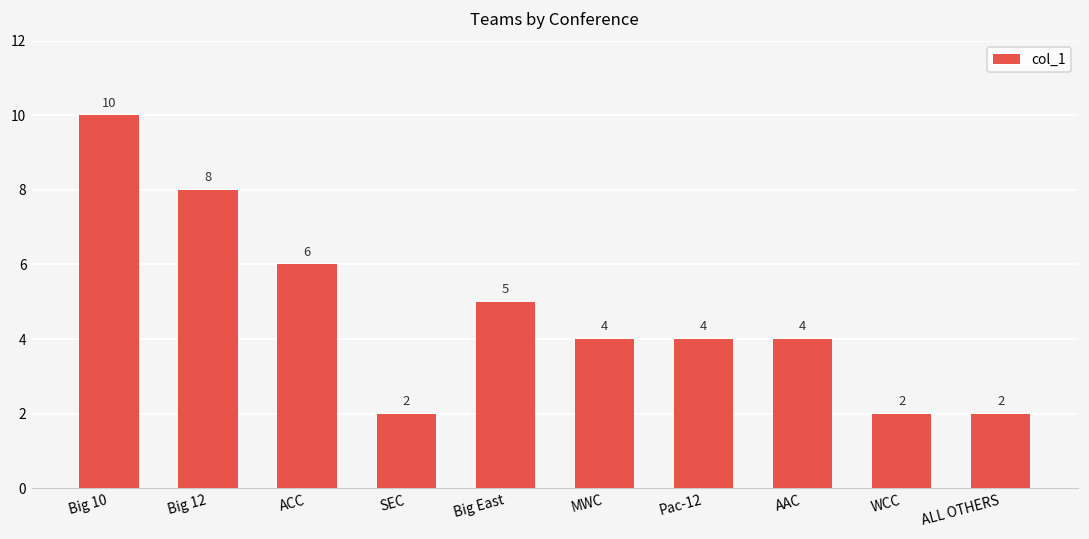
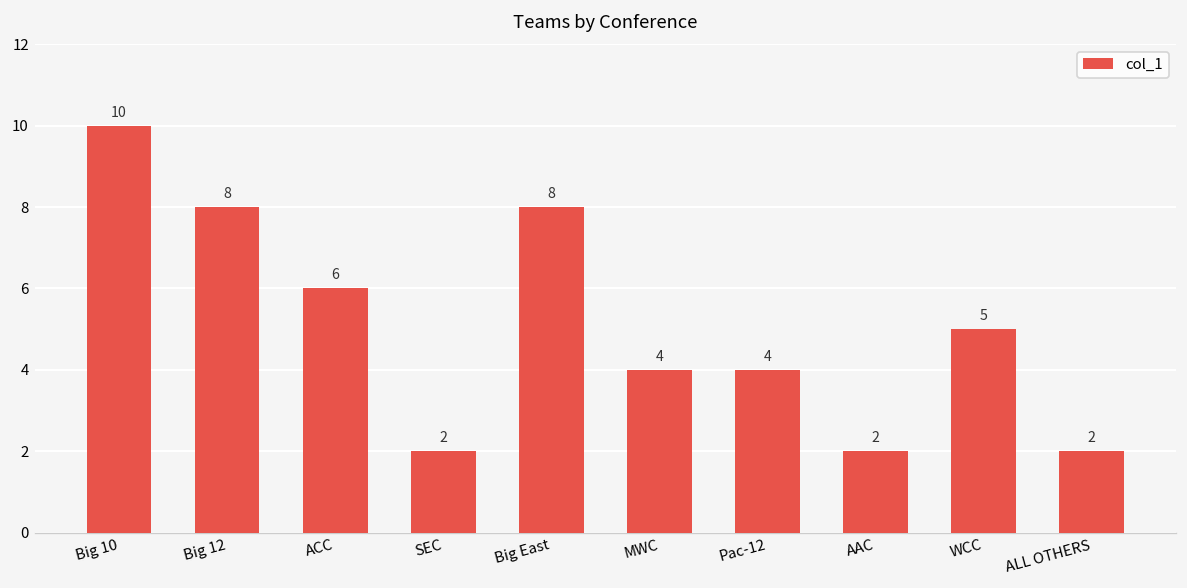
Big East: 5 -> 8
AAC: 4 -> 2
WCC: 2 -> 5
